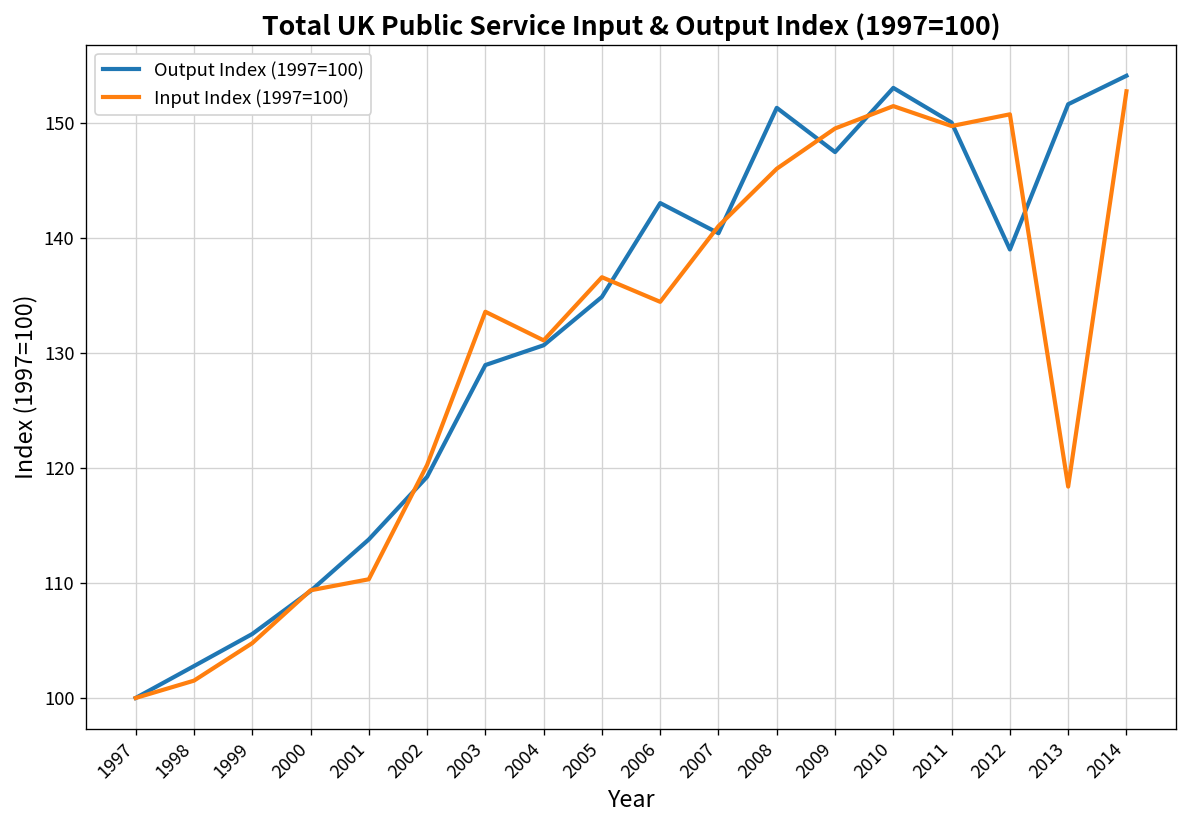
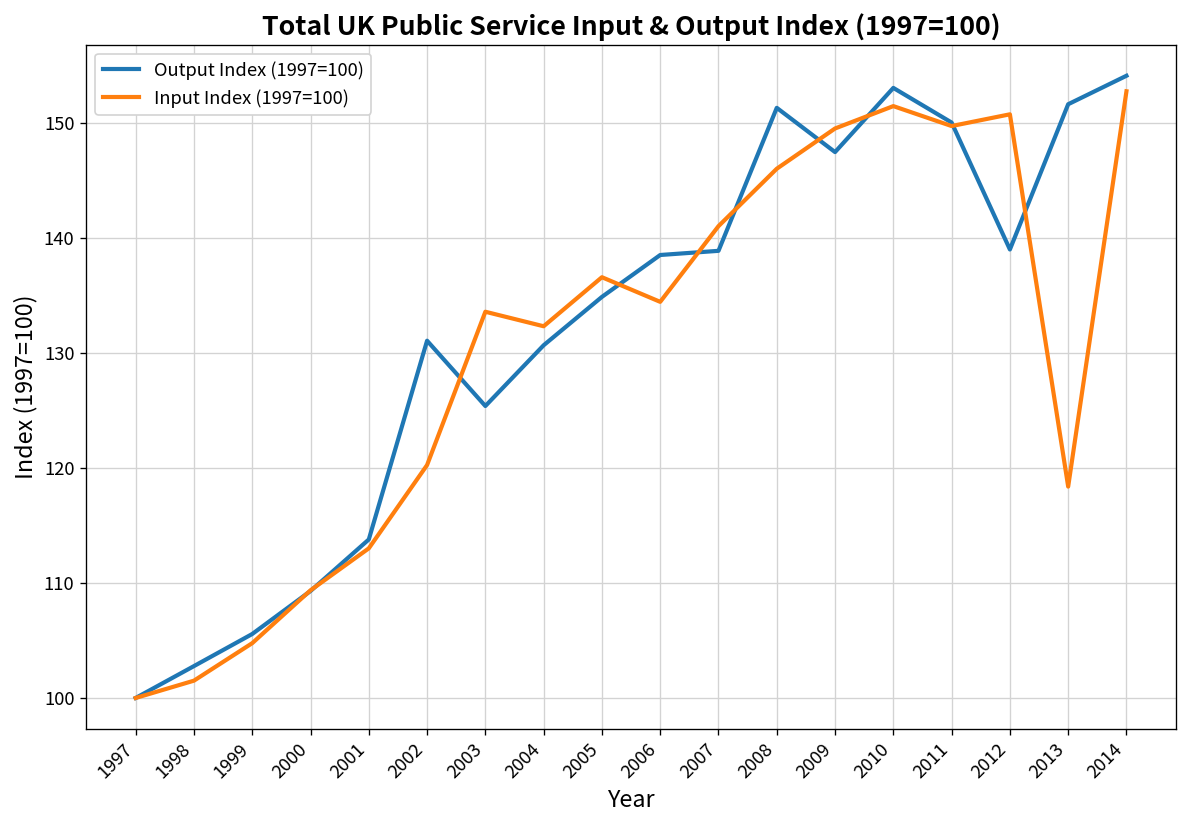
Input Index (1997=100), 2001: 110 -> 113
Output Index (1997=100), 2002: 119 -> 131
Output Index (1997=100), 2003: 129 -> 125
Input Index (1997=100), 2004: 131 -> 132
Output Index (1997=100), 2006: 143 -> 139
Output Index (1997=100), 2007: 140 -> 139
